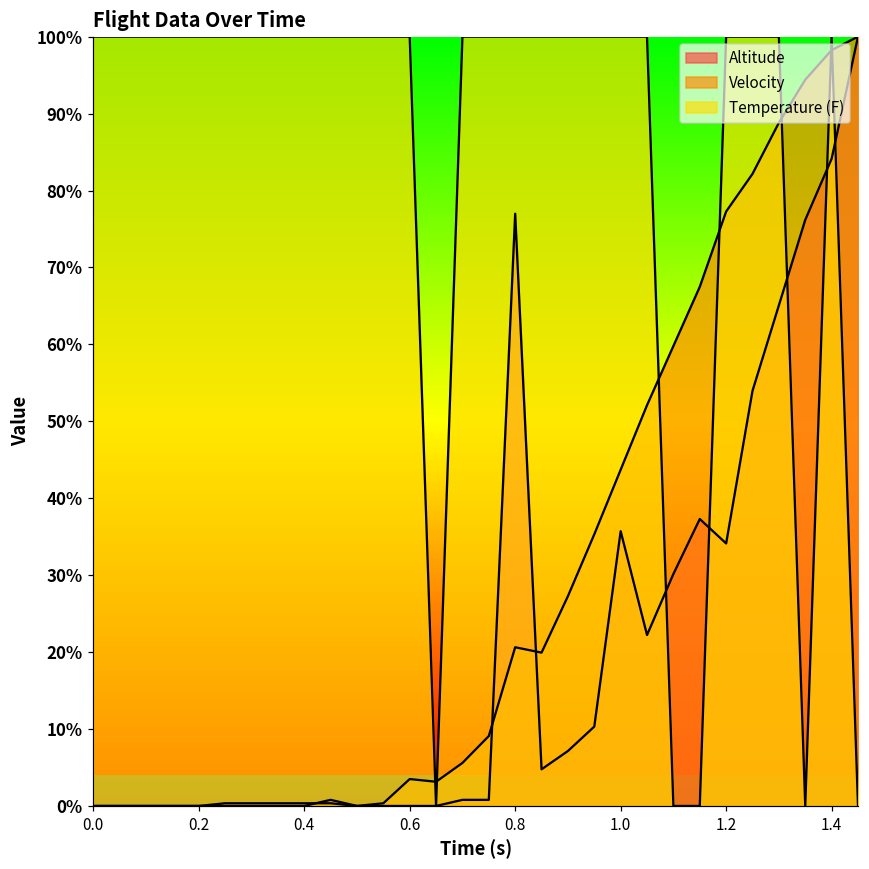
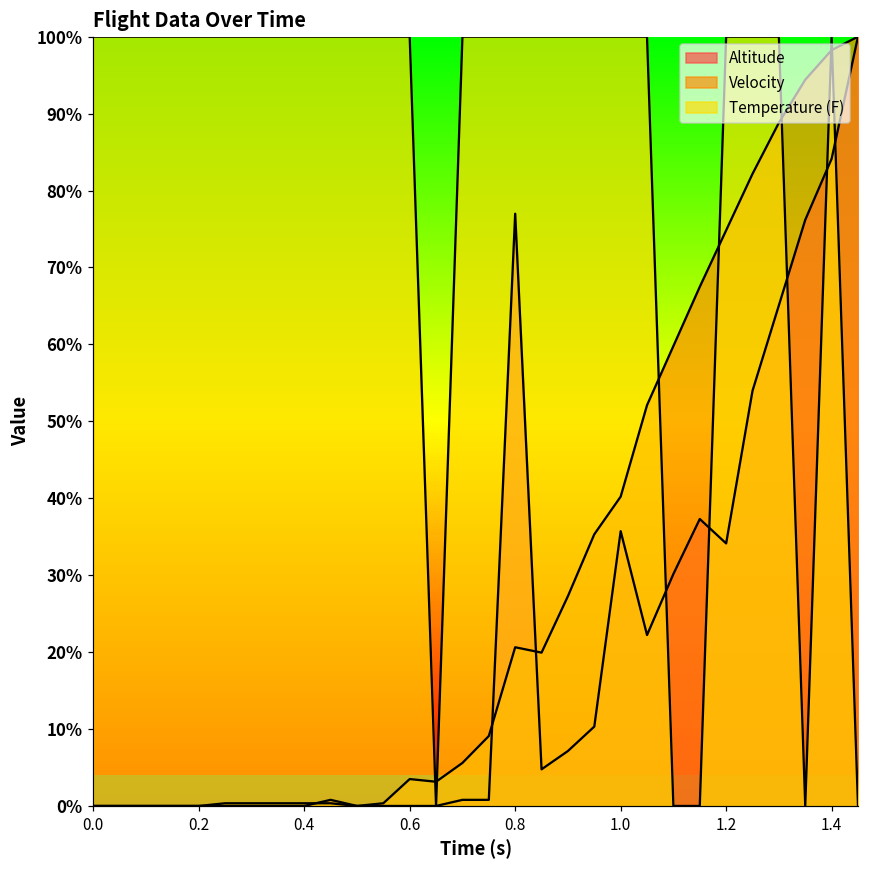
Velocity, 1.0: 44% -> 40%
Velocity, 1.2: 77% -> 75%
